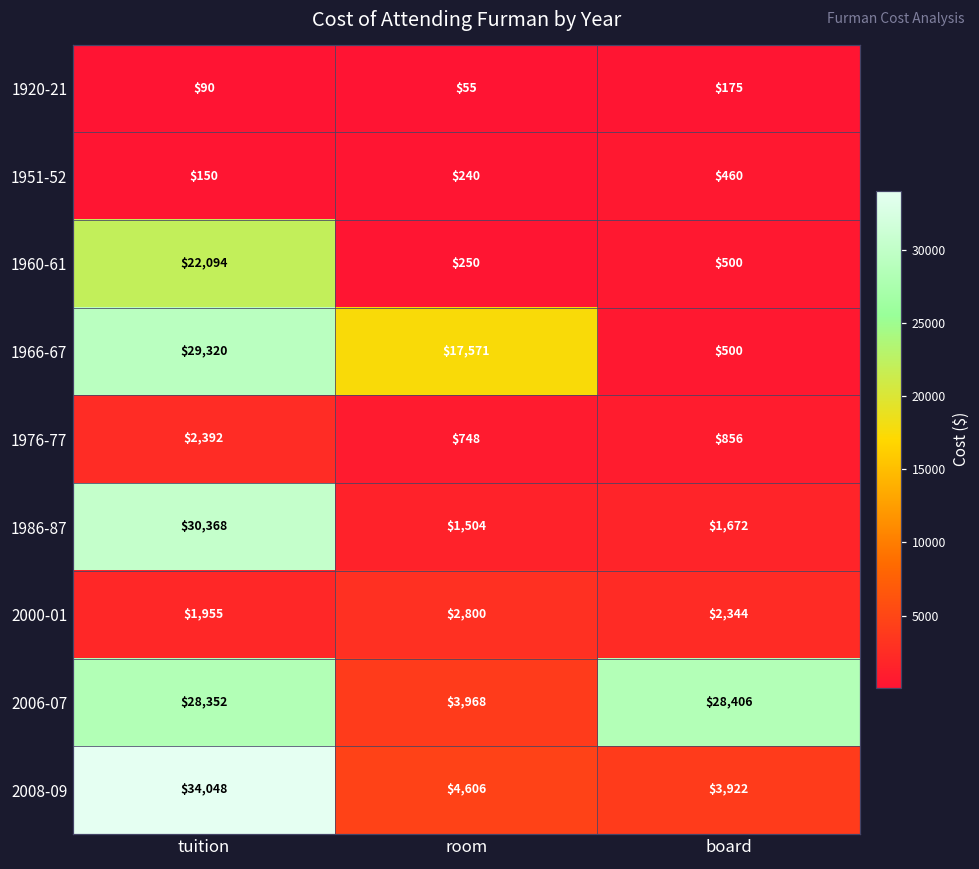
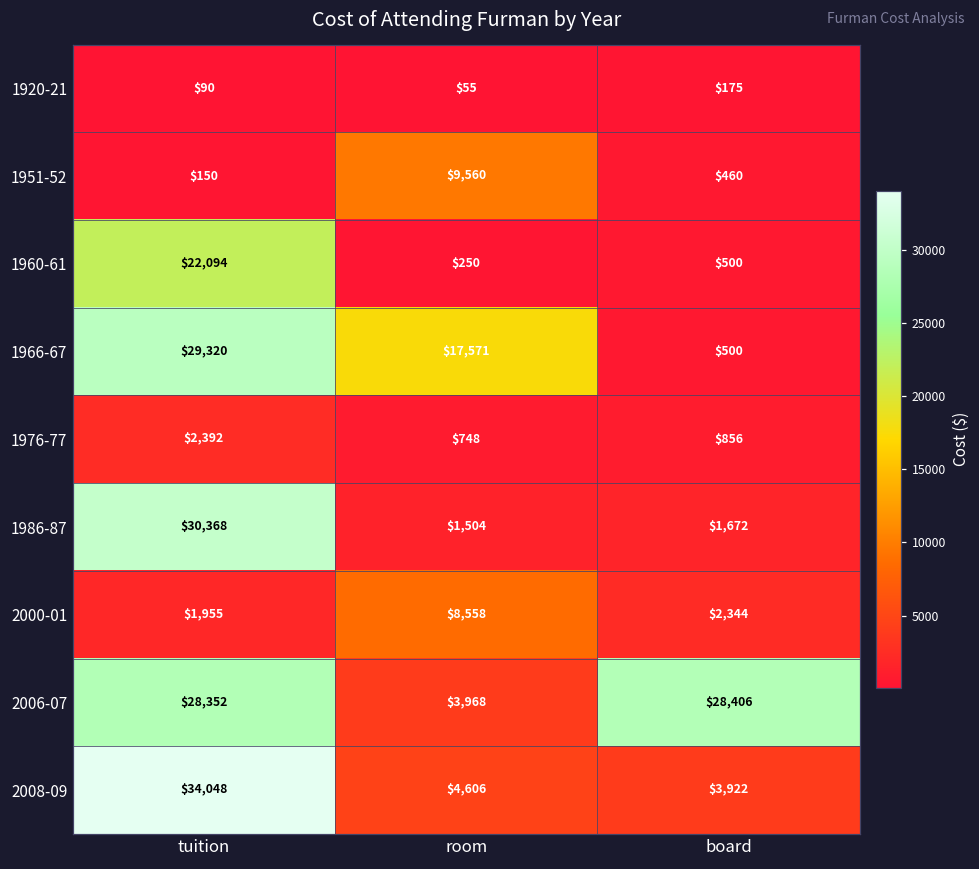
1951-52, room: $240 -> $9,560
2000-01, room: $2,800 -> $8,558
